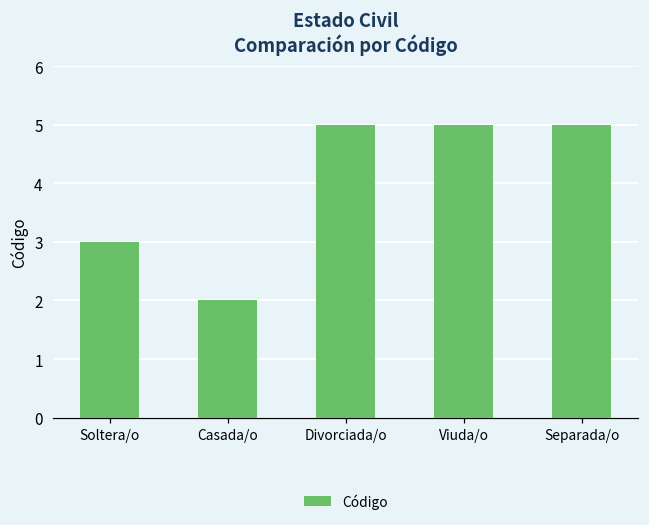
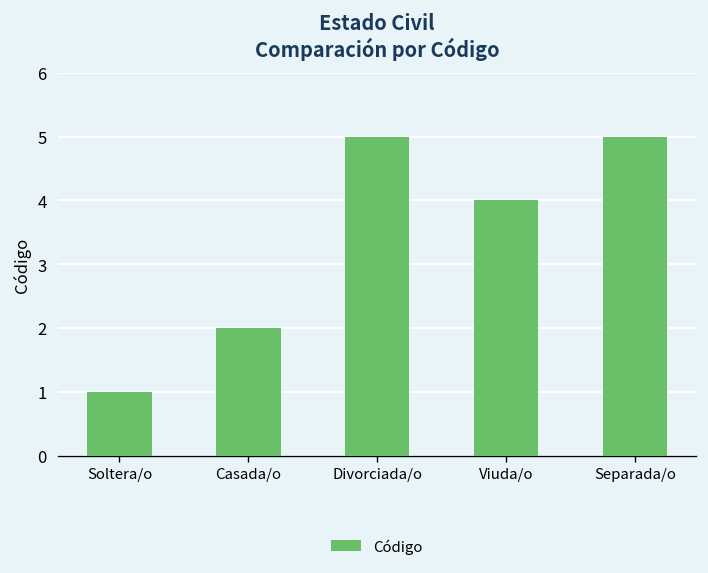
Soltera/o: 3 -> 1
Viuda/o: 5 -> 4
